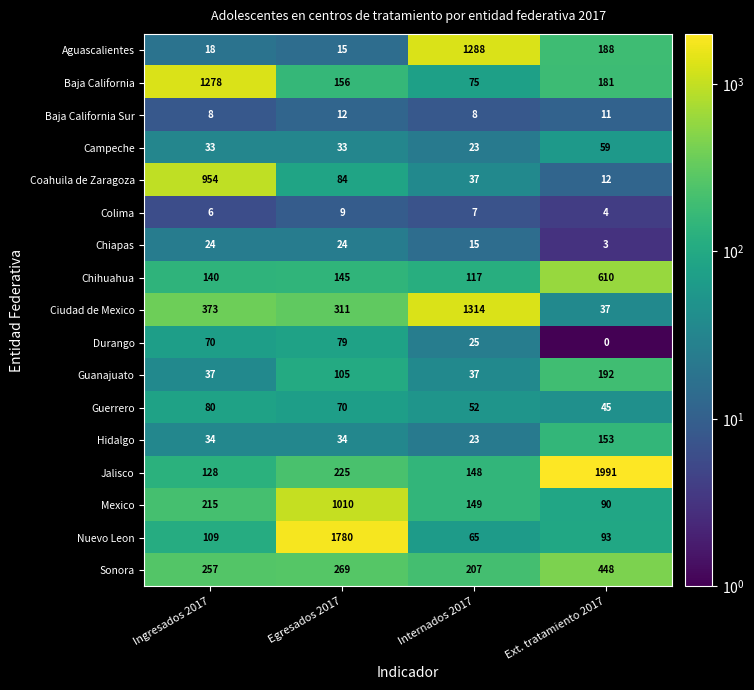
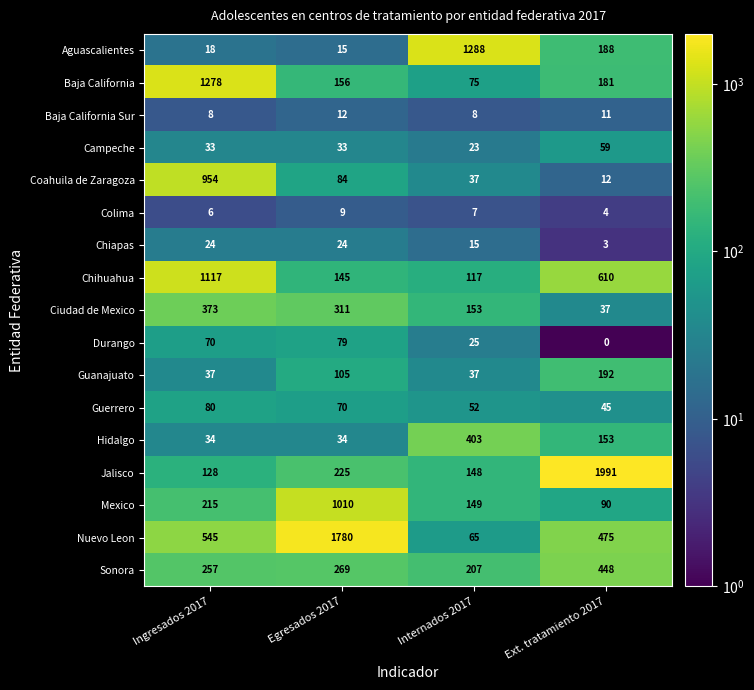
Chihuahua, Ingresados 2017: 140 -> 1117
Ciudad de Mexico, Internados 2017: 1314 -> 153
Hidalgo, Internados 2017: 23 -> 403
Nuevo Leon, Ingresados 2017: 109 -> 545
Nuevo Leon, Ext. tratamiento 2017: 93 -> 475
